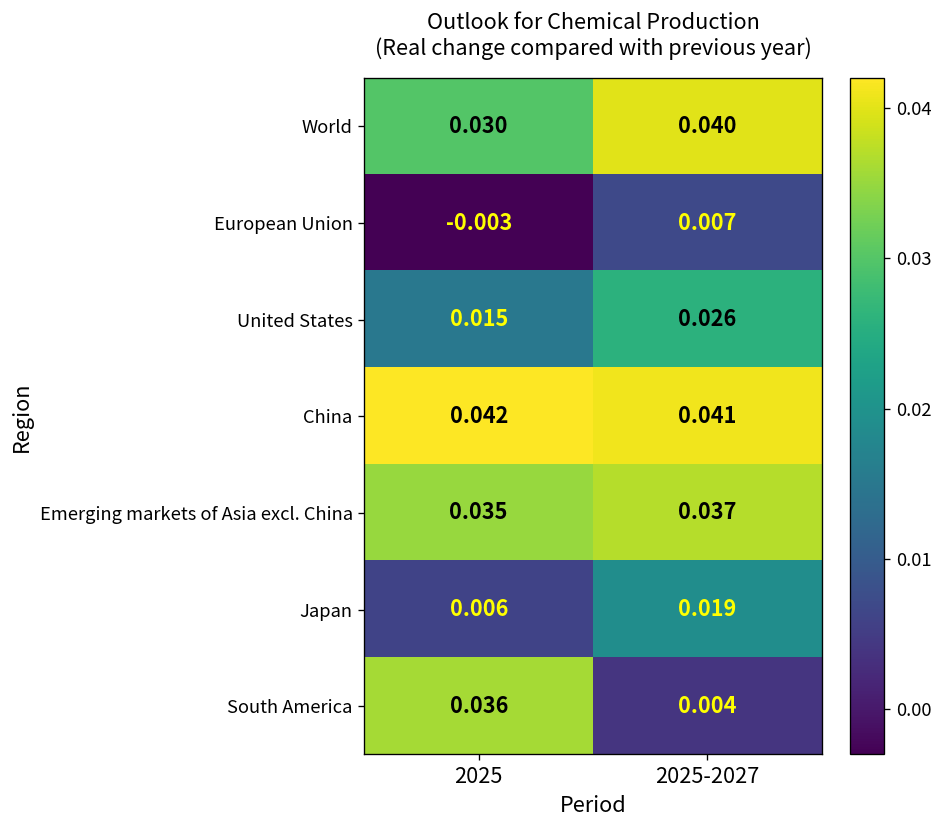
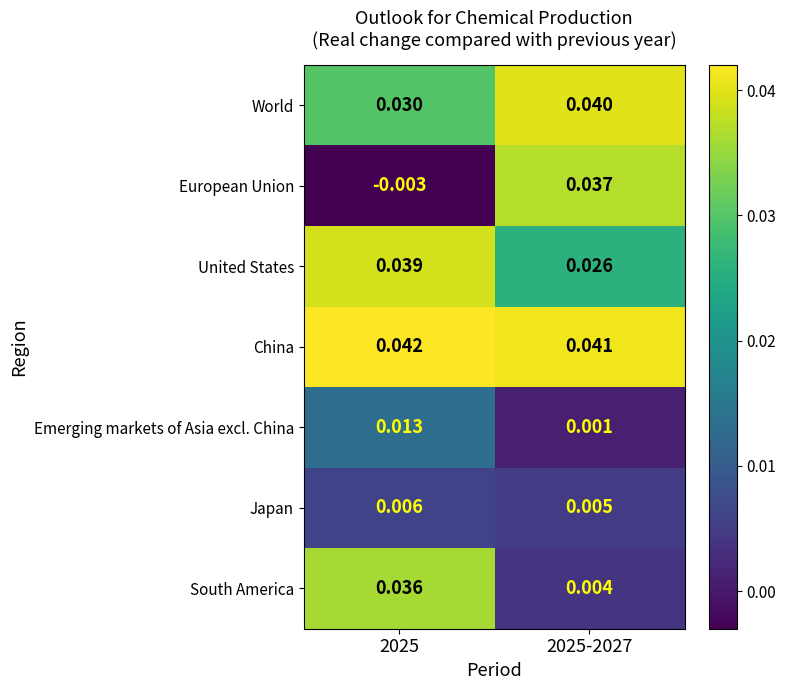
European Union, 2025-2027: 0.007 -> 0.037
United States, 2025: 0.015 -> 0.039
Emerging markets of Asia excl. China, 2025: 0.035 -> 0.013
Emerging markets of Asia excl. China, 2025-2027: 0.037 -> 0.001
Japan, 2025-2027: 0.019 -> 0.005
